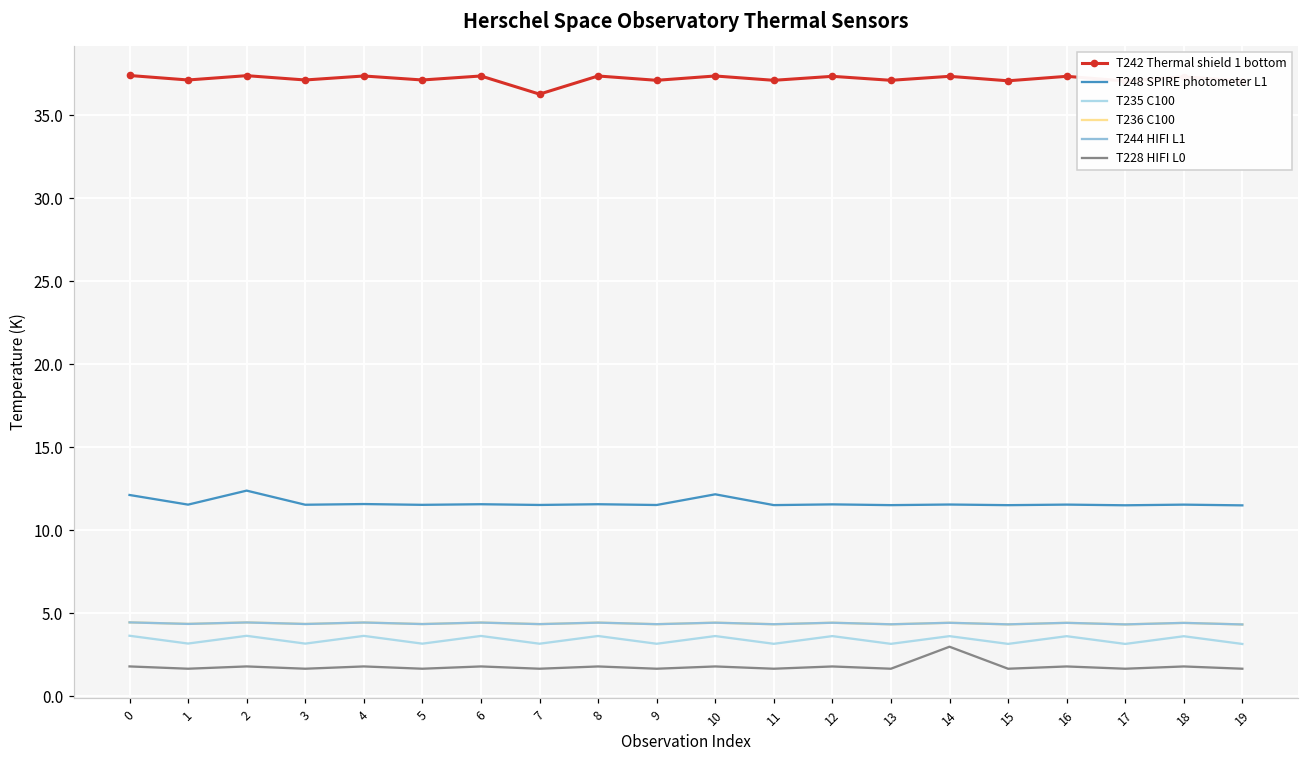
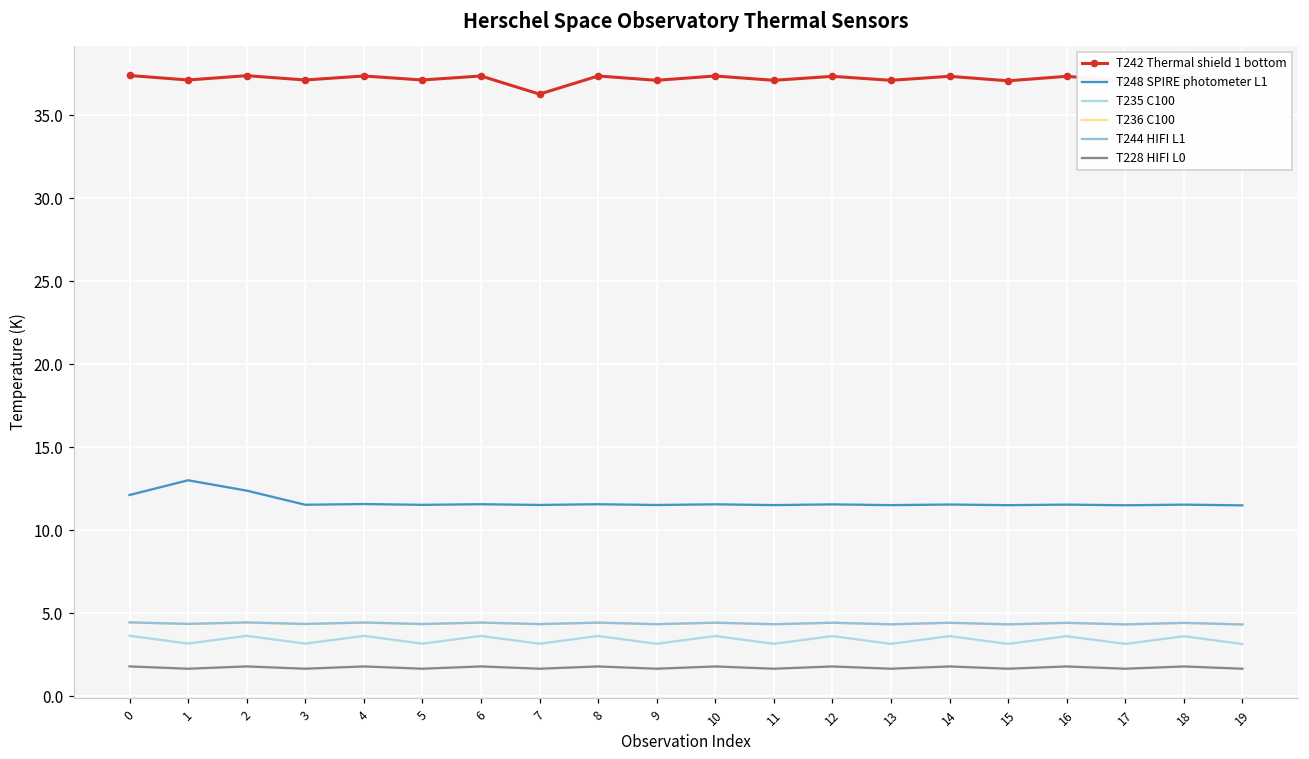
T248 SPIRE photometer L1, 1: 11.5 -> 13.0
T248 SPIRE photometer L1, 10: 12.2 -> 11.6
T228 HIFI L0, 14: 3.0 -> 1.8
